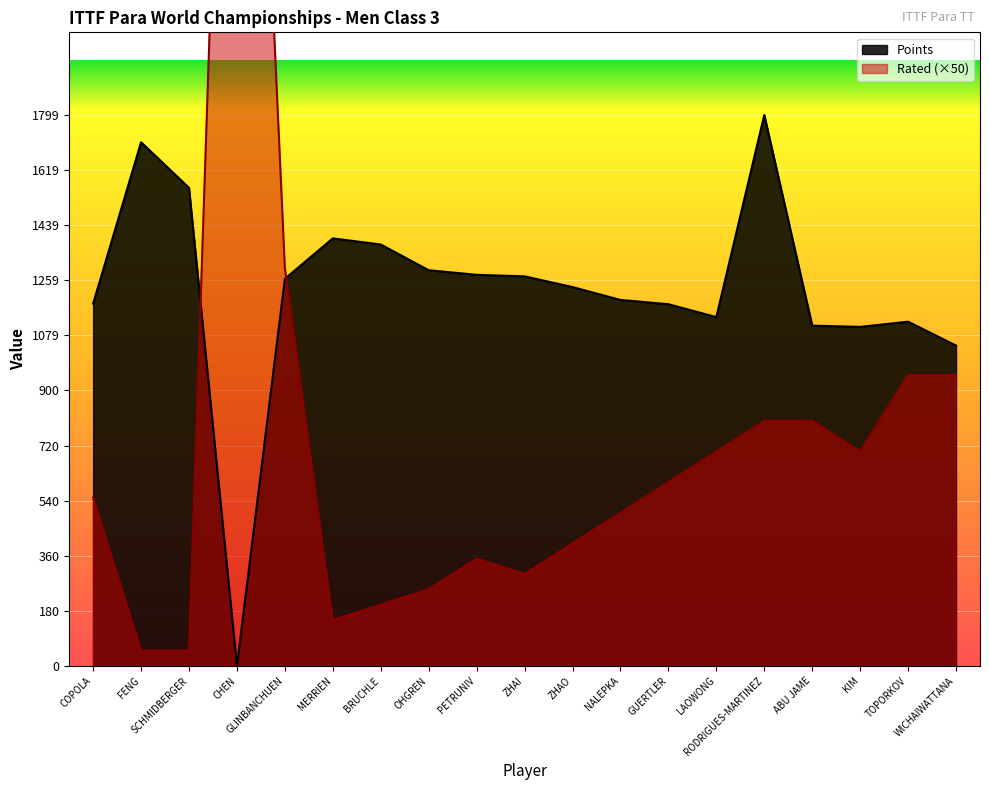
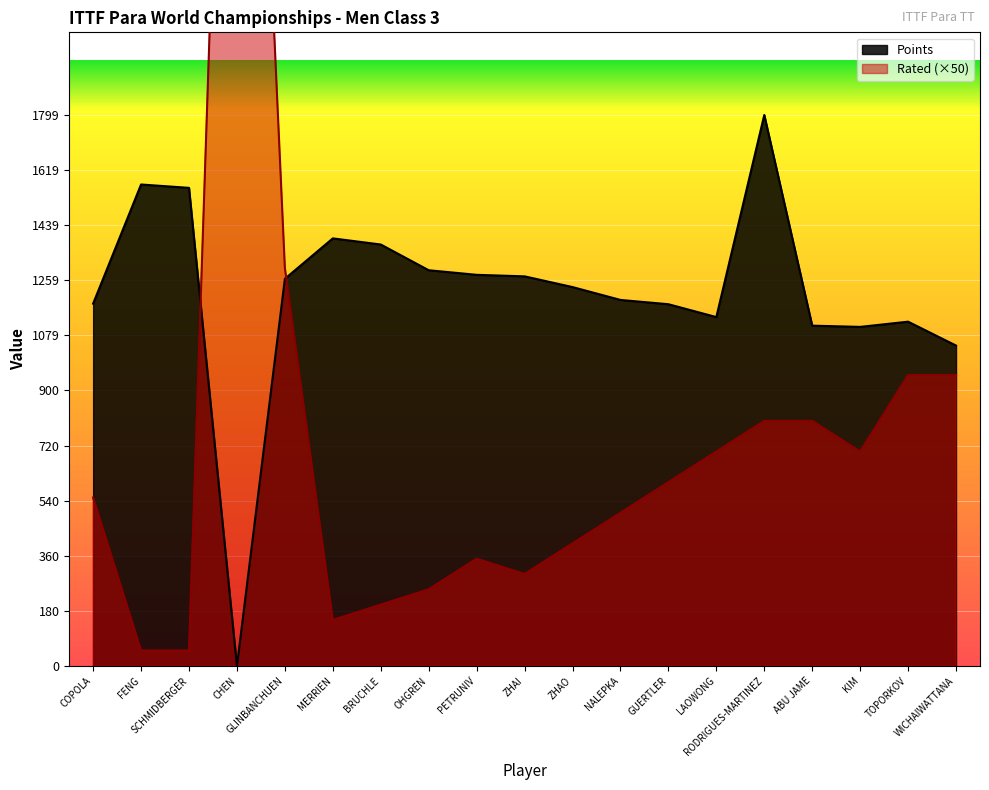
Points, FENG: 1710 -> 1570
